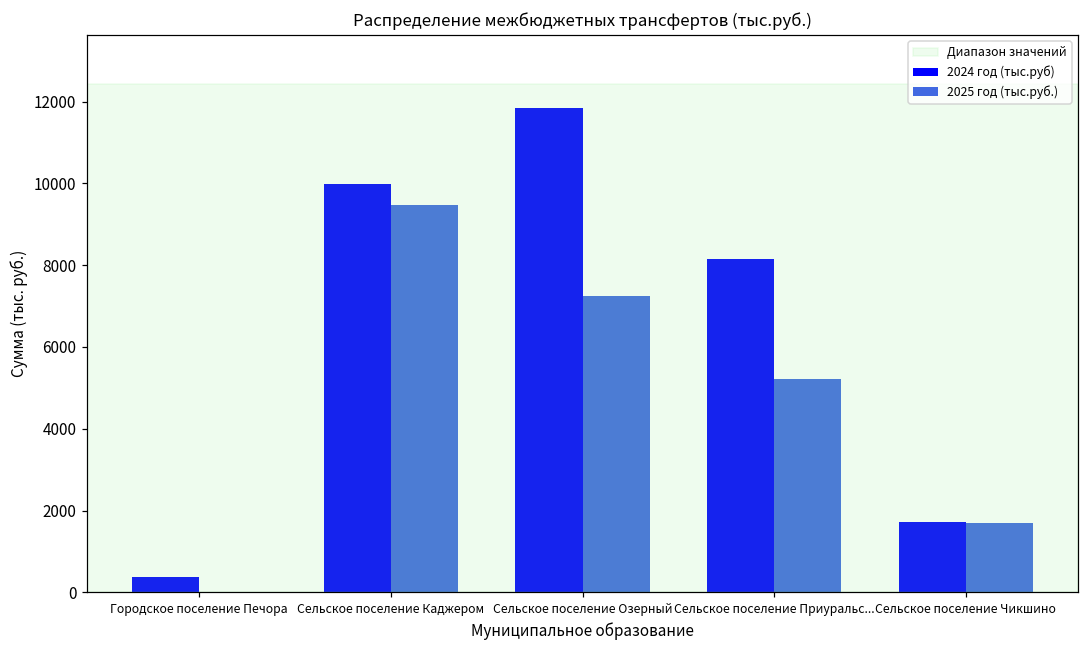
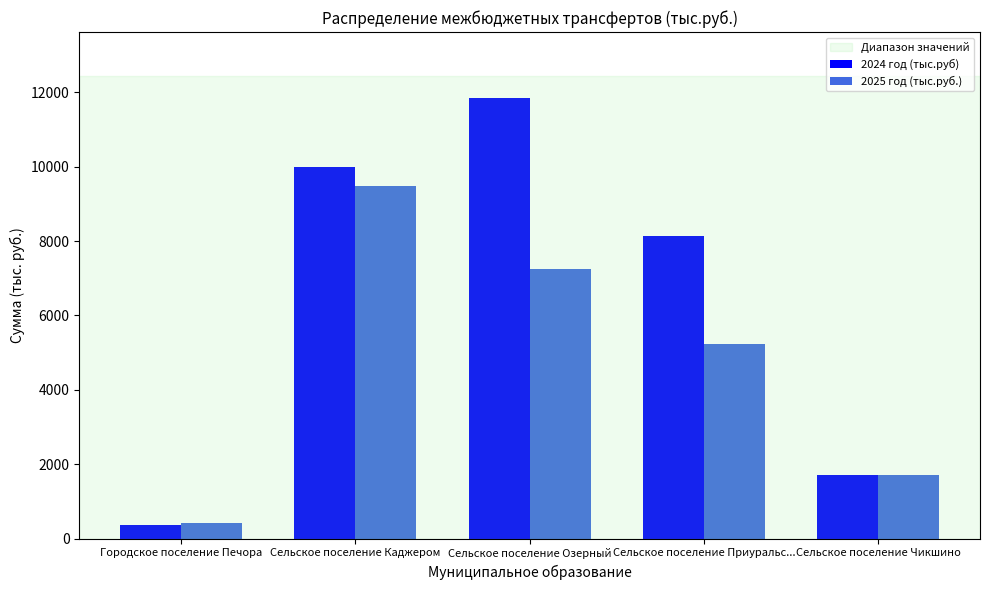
2025 год (тыс.руб.), Городское поселение Печора: 0 -> 400
